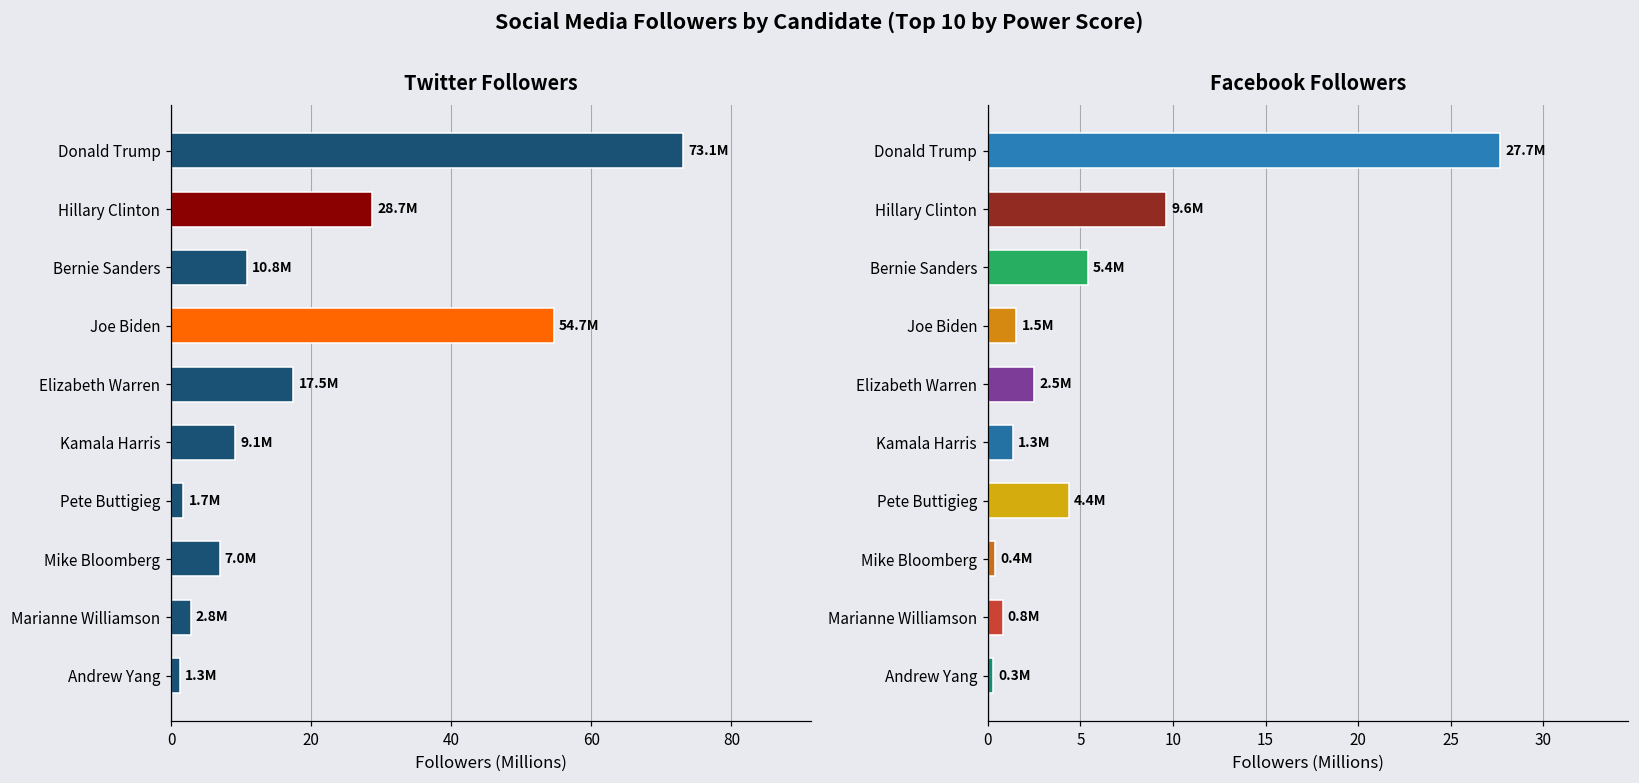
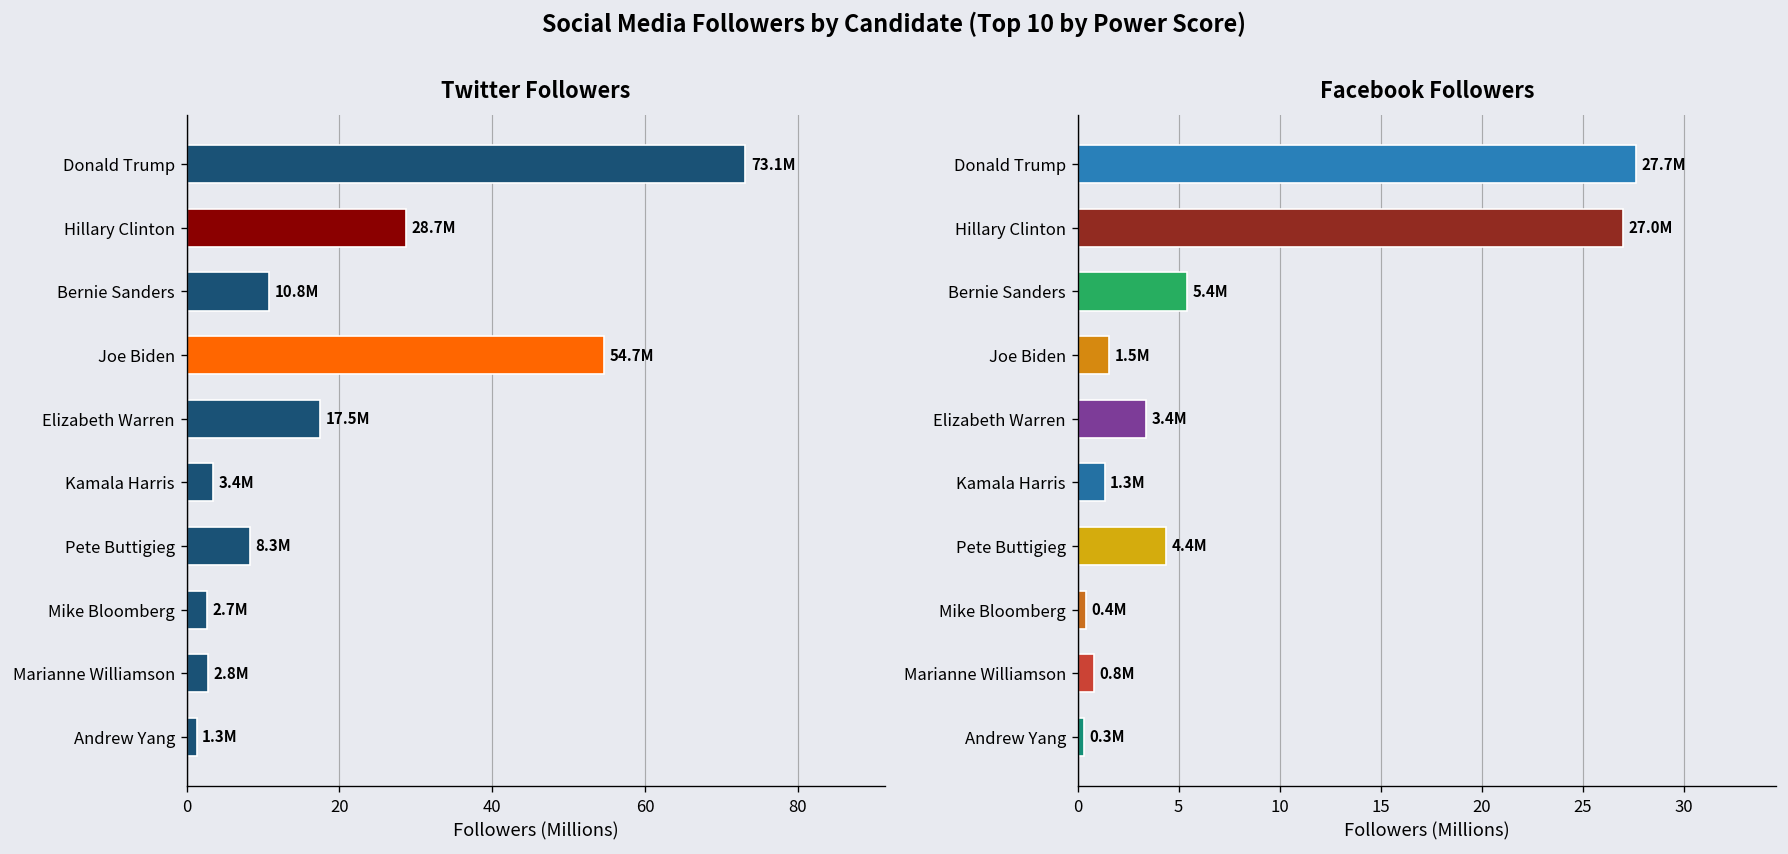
Twitter Followers, Kamala Harris: 9.1M -> 3.4M
Twitter Followers, Pete Buttigieg: 1.7M -> 8.3M
Twitter Followers, Mike Bloomberg: 7.0M -> 2.7M
Facebook Followers, Hillary Clinton: 9.6M -> 27.0M
Facebook Followers, Elizabeth Warren: 2.5M -> 3.4M
